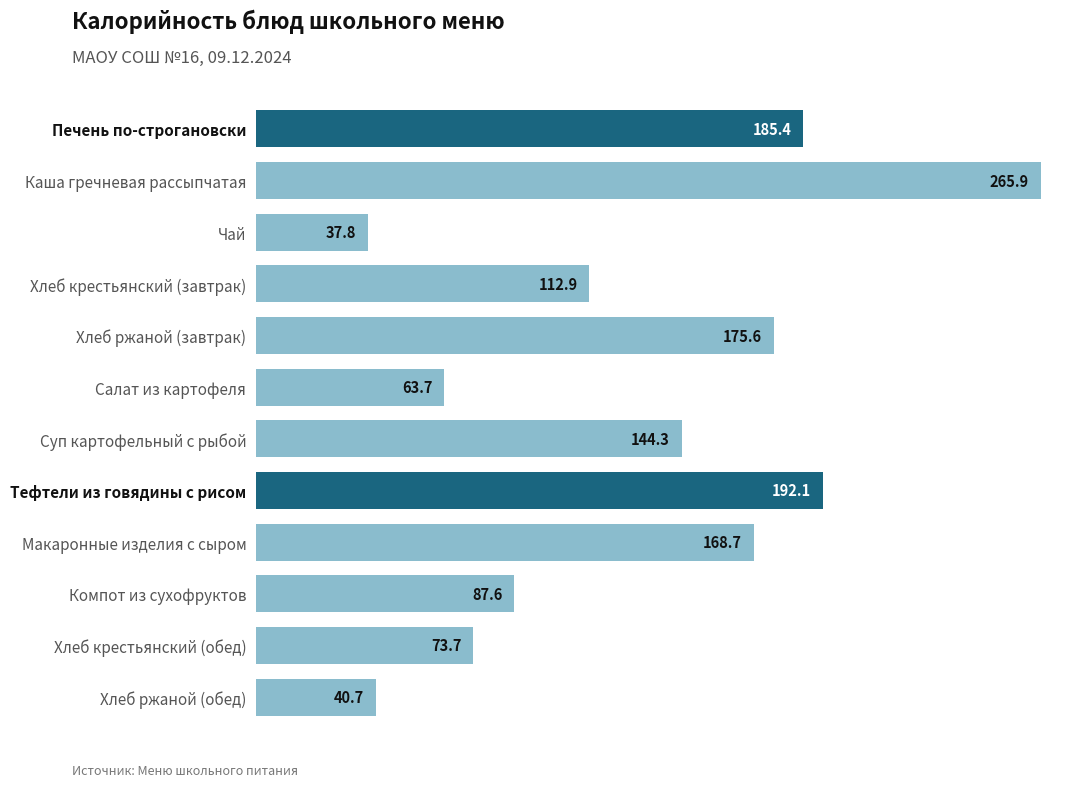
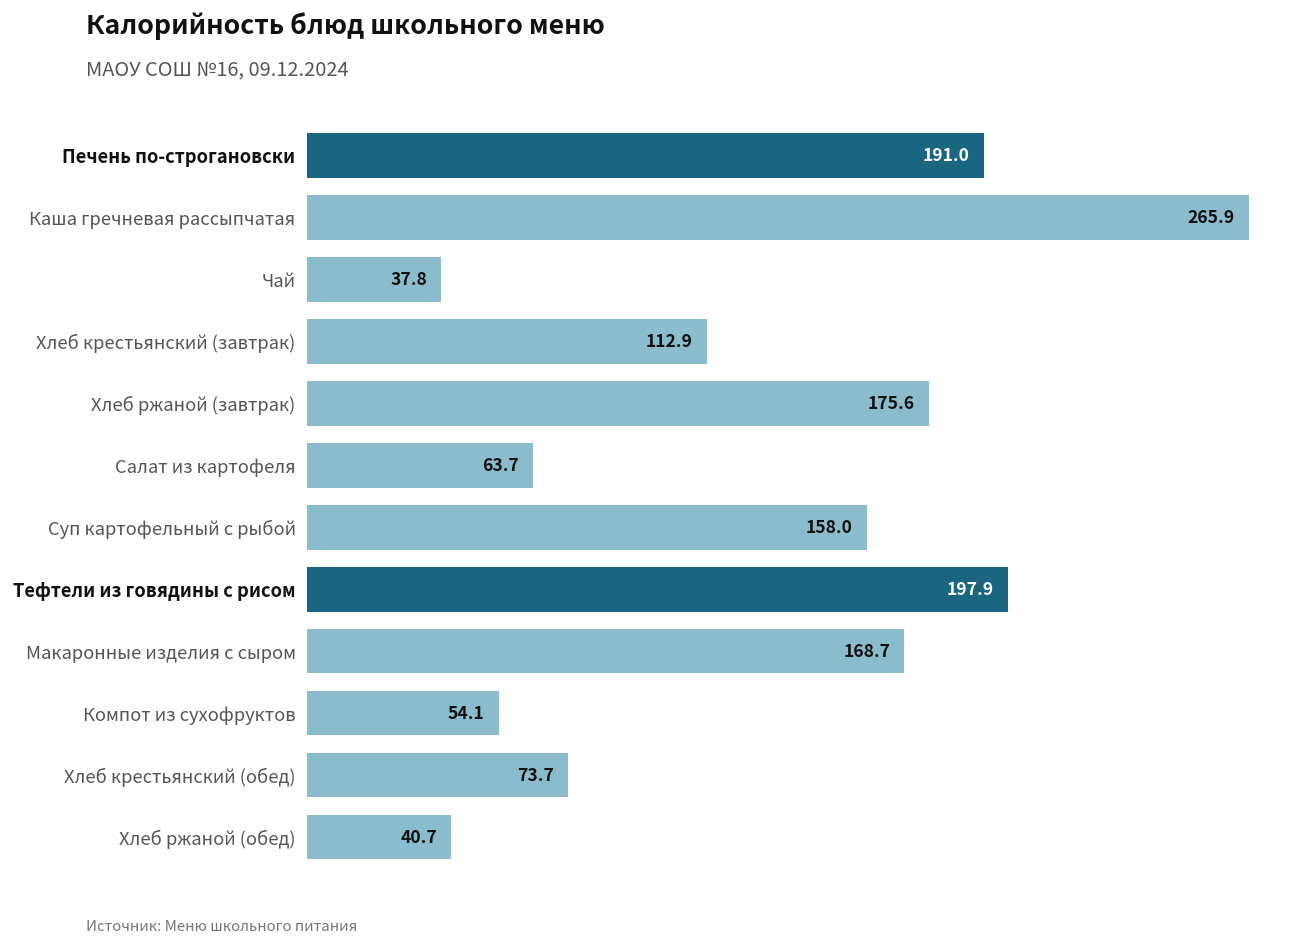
Печень по-строгановски: 185.4 -> 191.0
Суп картофельный с рыбой: 144.3 -> 158.0
Тефтели из говядины с рисом: 192.1 -> 197.9
Компот из сухофруктов: 87.6 -> 54.1
